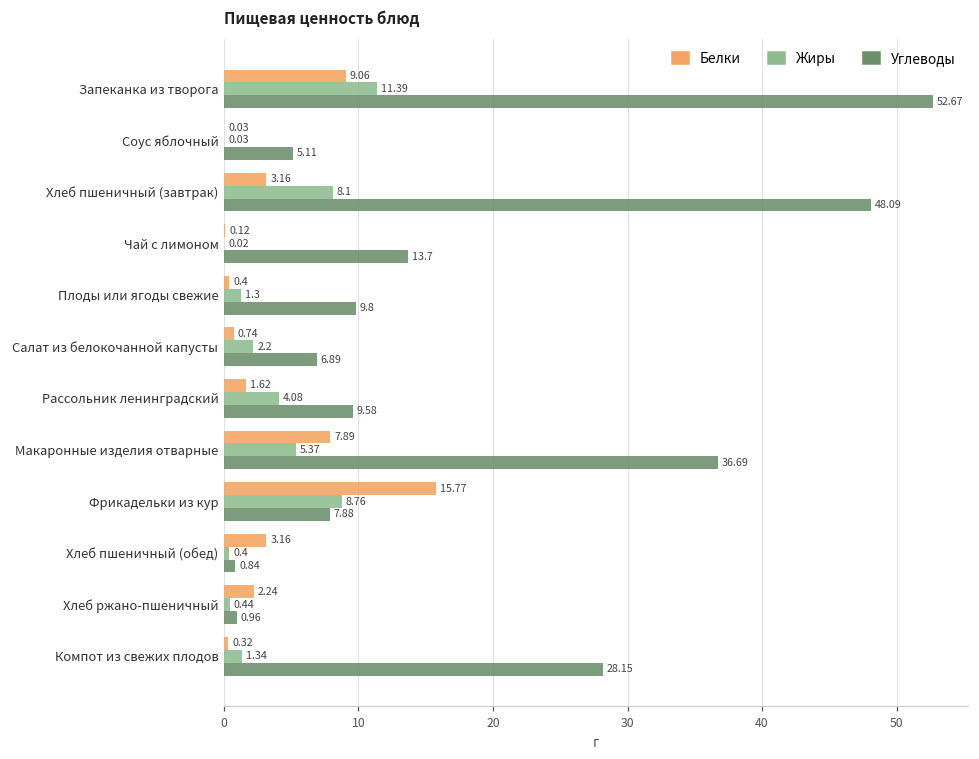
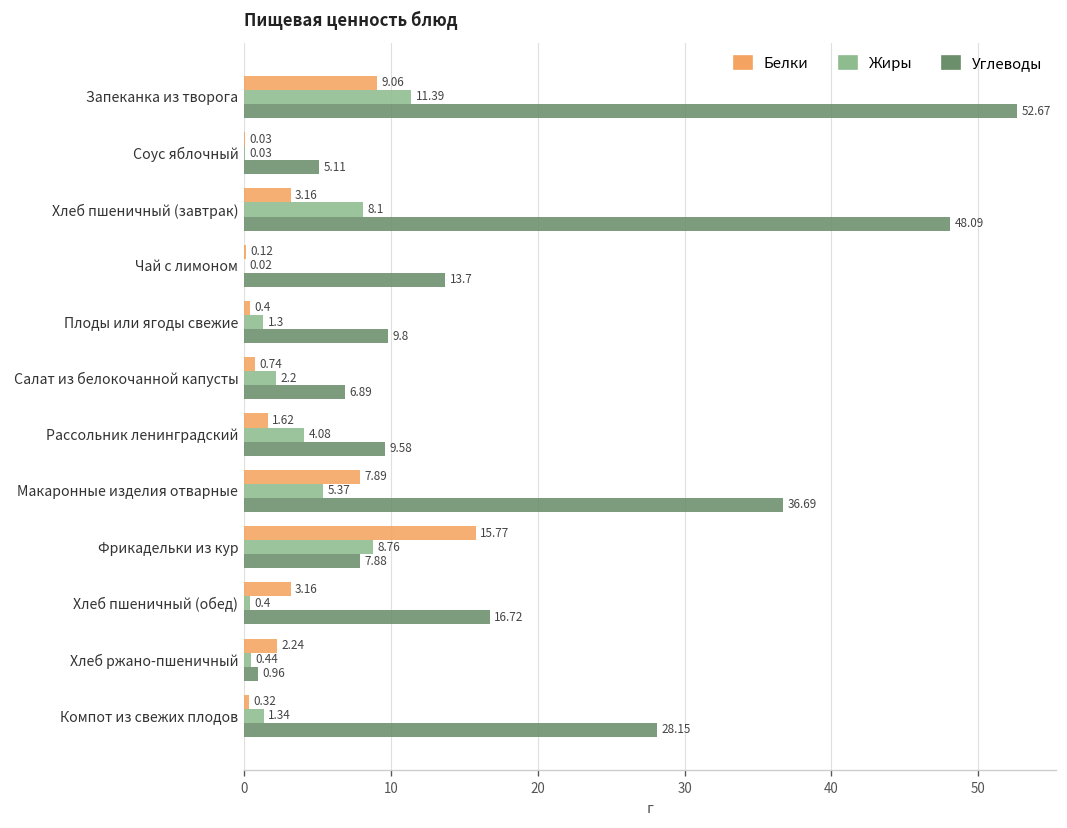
Углеводы, Хлеб пшеничный (обед): 0.84 -> 16.72
